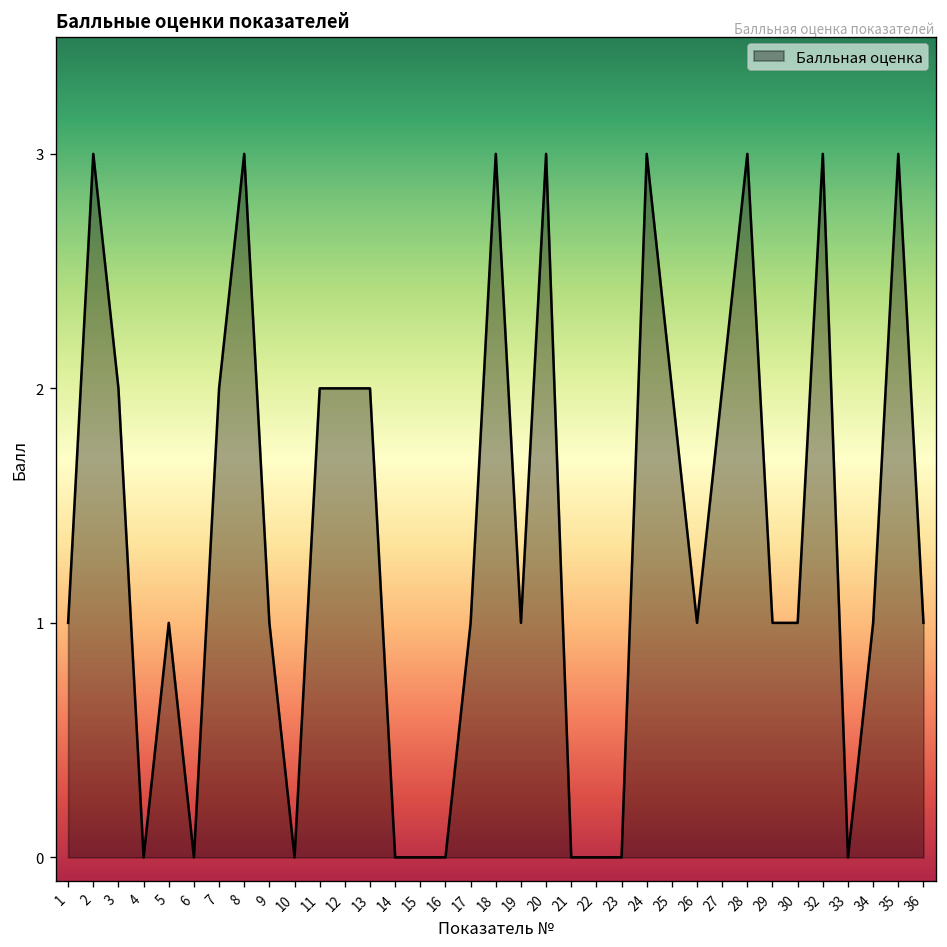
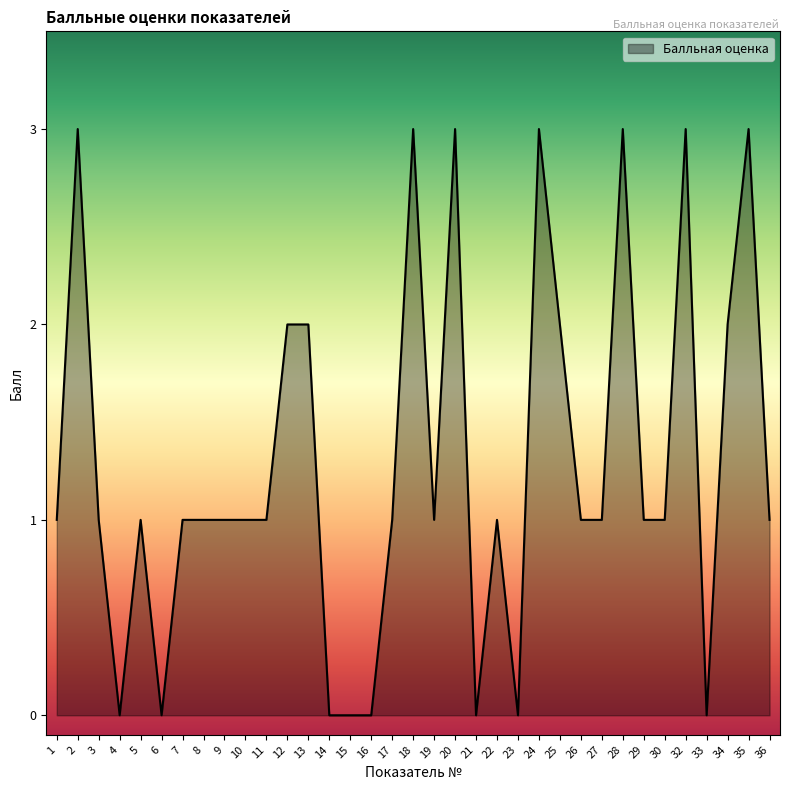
3: 2 -> 1
7: 2 -> 1
8: 3 -> 1
10: 0 -> 1
11: 2 -> 1
22: 0 -> 1
27: 2 -> 1
34: 1 -> 2
